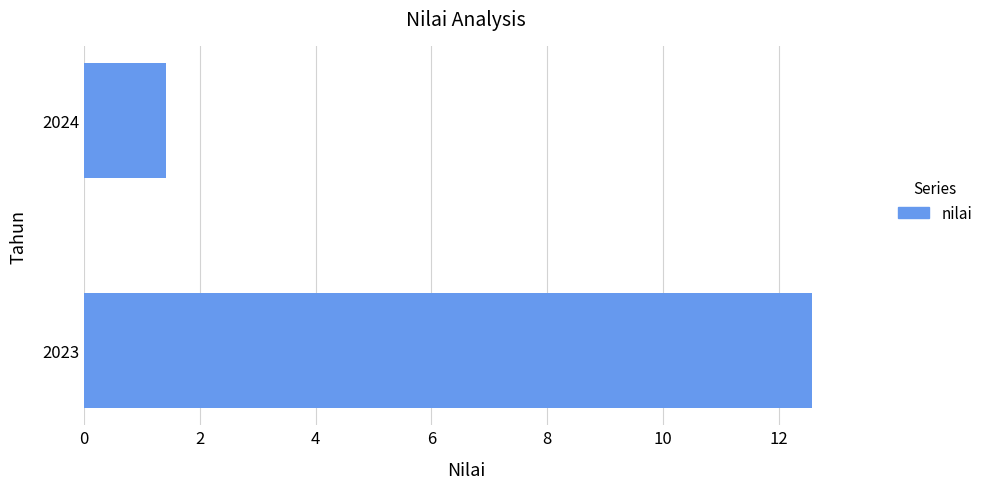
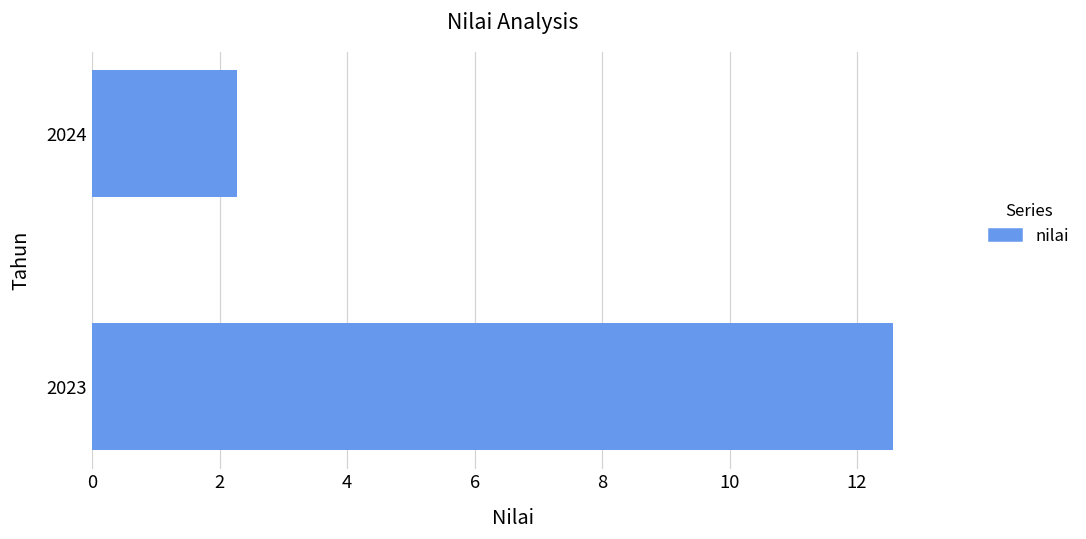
2024: 1.4 -> 2.3
